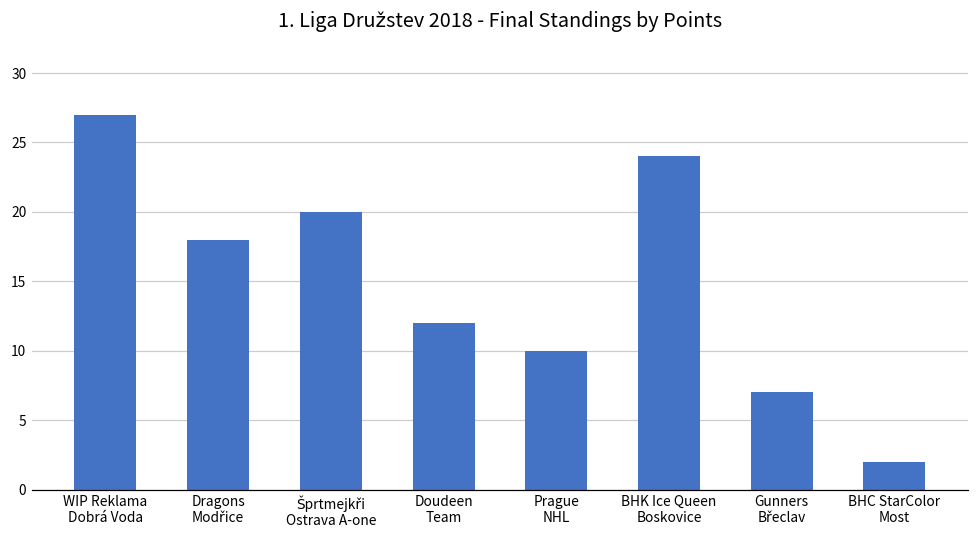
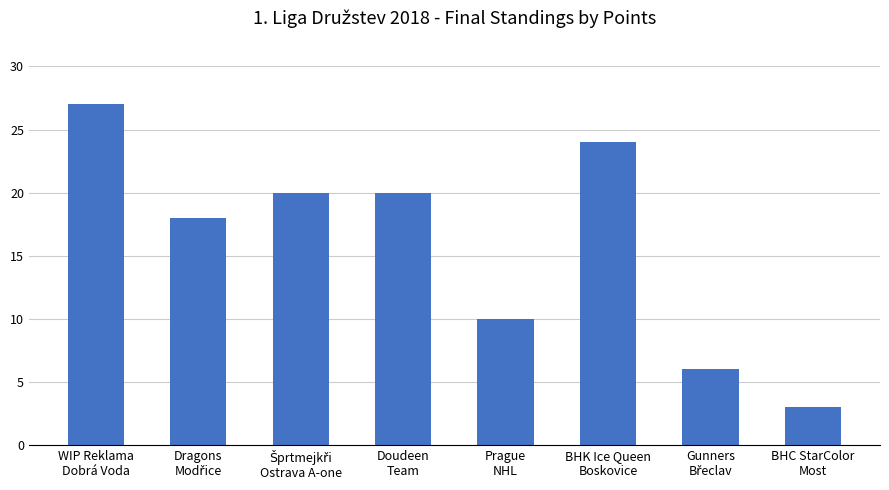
Doudeen Team: 12 -> 20
Gunners Břeclav: 7 -> 6
BHC StarColor Most: 2 -> 3
